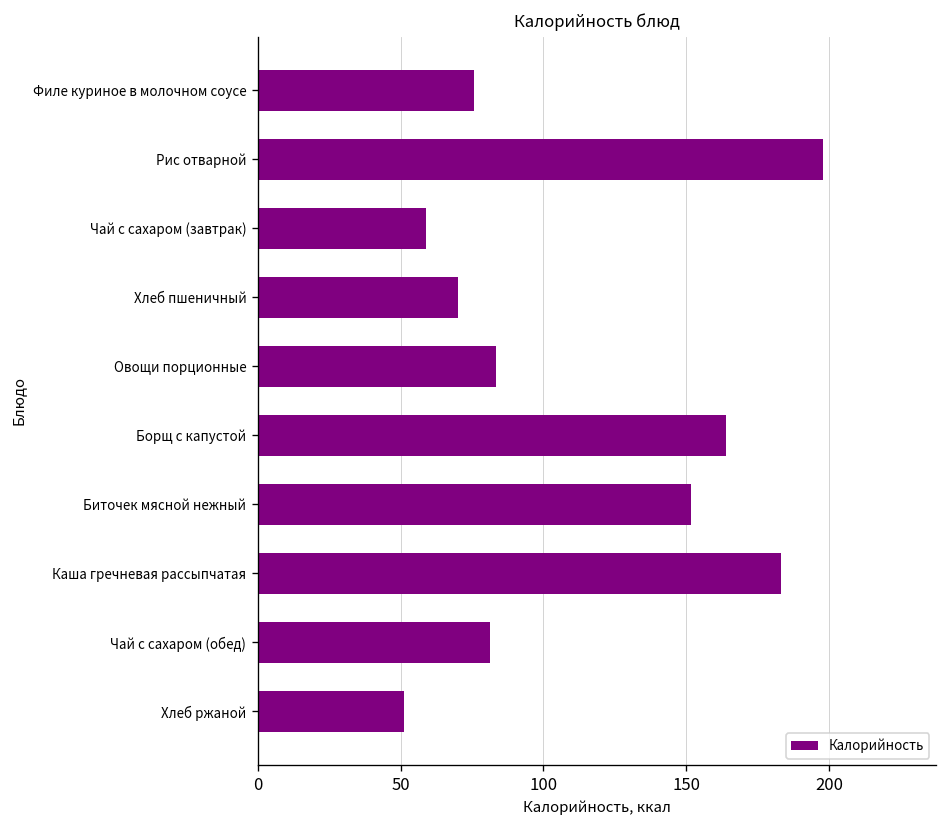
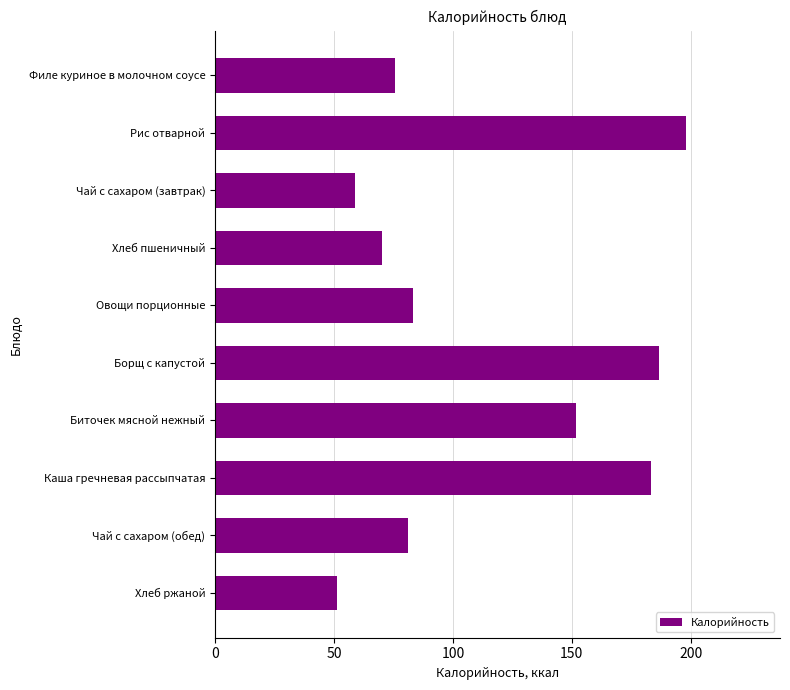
Борщ с капустой: 164 -> 187
